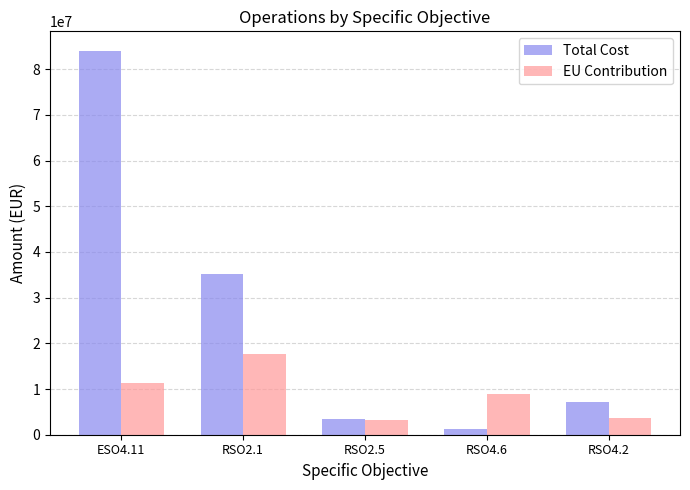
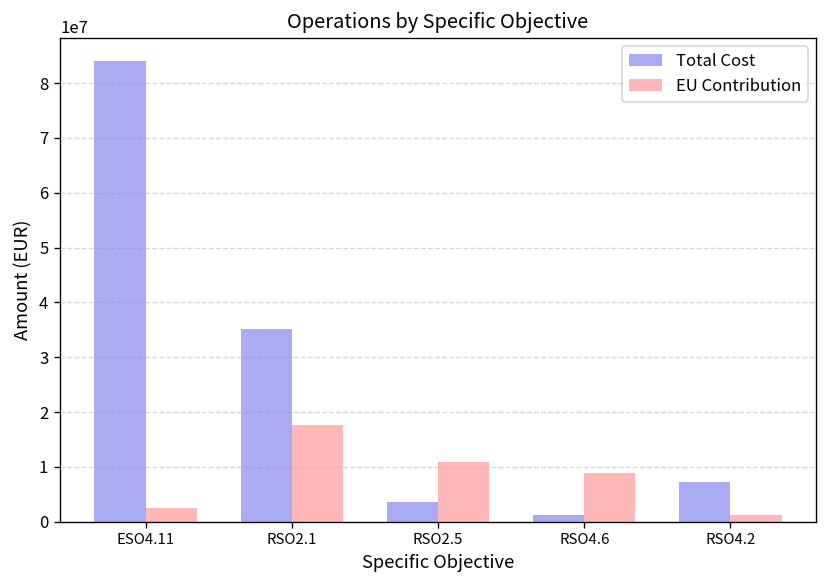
EU Contribution, ESO4.11: 11000000 -> 3000000
EU Contribution, RSO2.5: 3000000 -> 11000000
EU Contribution, RSO4.2: 4000000 -> 1000000
